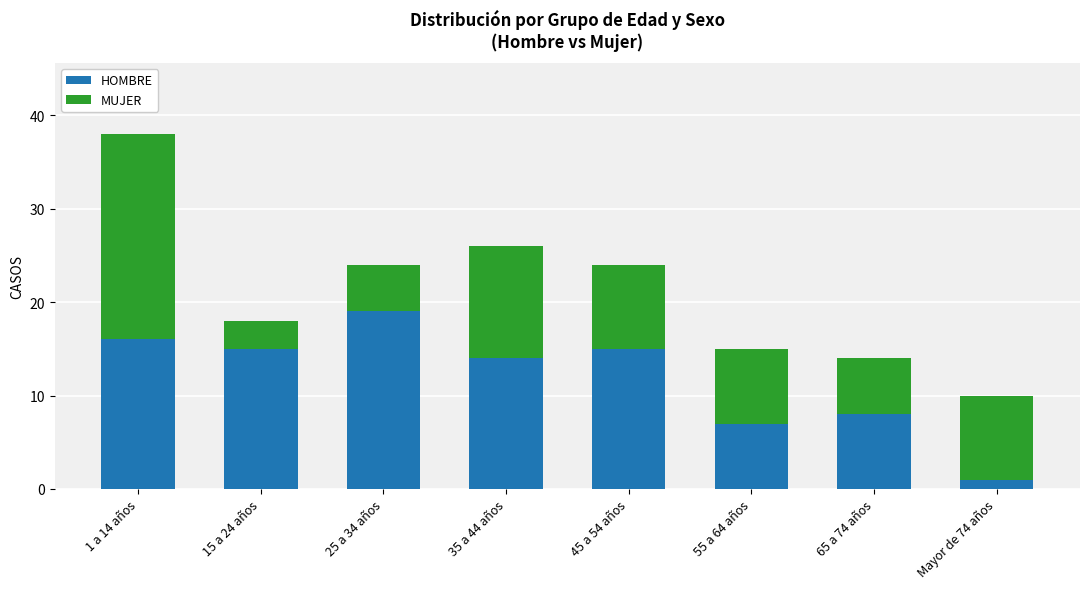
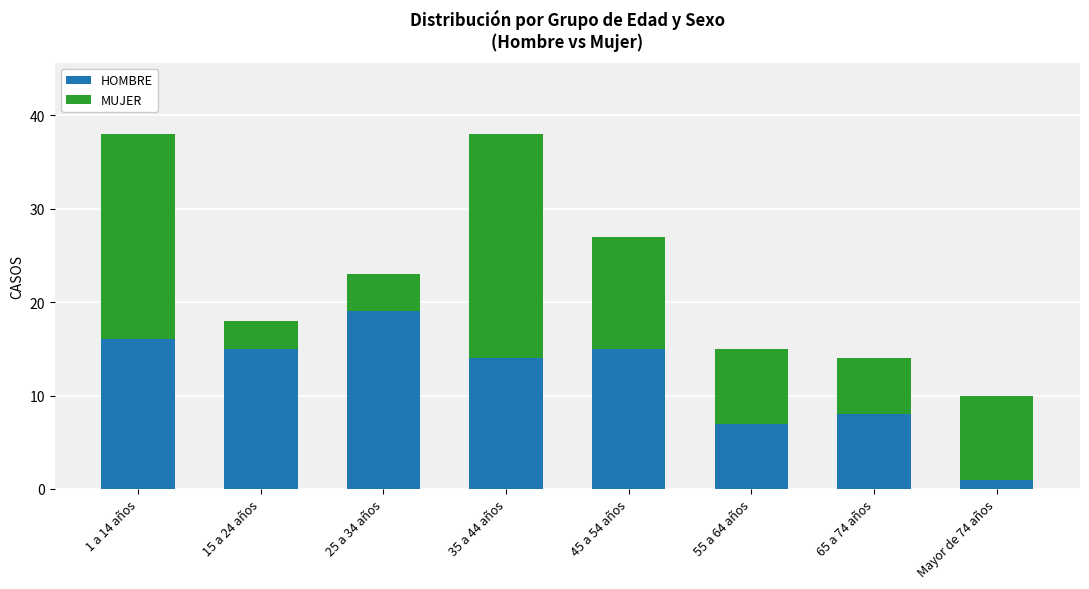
MUJER, 25 a 34 años: 5 -> 4
MUJER, 35 a 44 años: 12 -> 24
MUJER, 45 a 54 años: 9 -> 12
